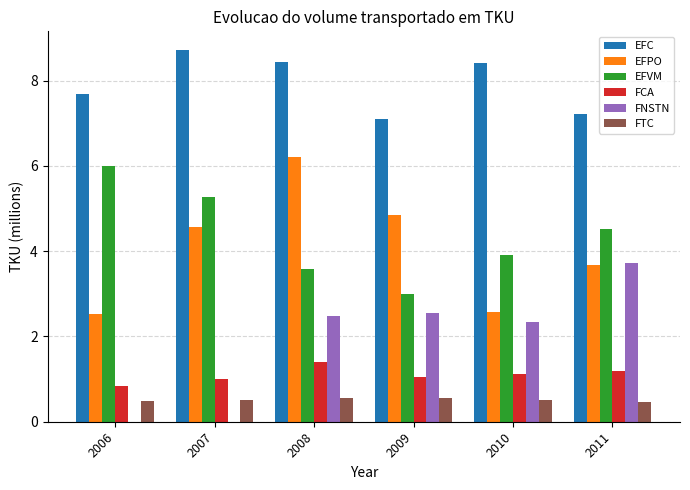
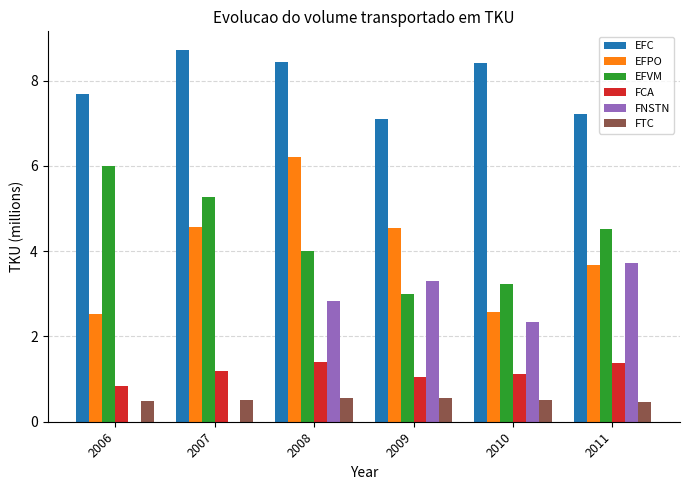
FCA, 2007: 1.0 -> 1.2
EFVM, 2008: 3.6 -> 4.0
FNSTN, 2008: 2.5 -> 2.8
EFPO, 2009: 4.8 -> 4.5
FNSTN, 2009: 2.6 -> 3.3
EFVM, 2010: 3.9 -> 3.2
FCA, 2011: 1.2 -> 1.4
